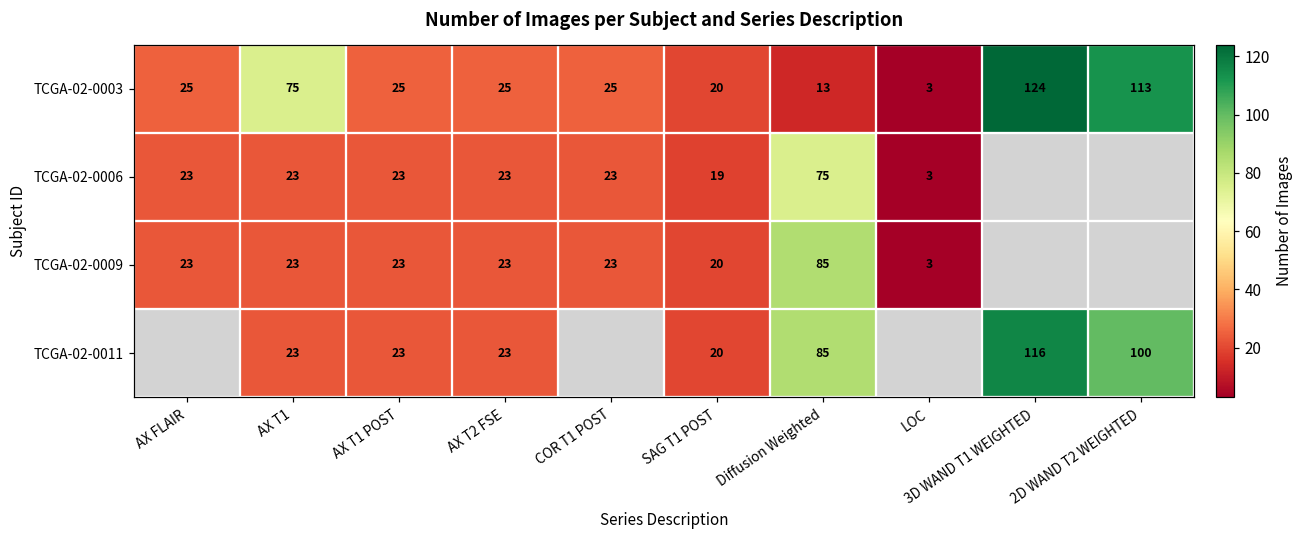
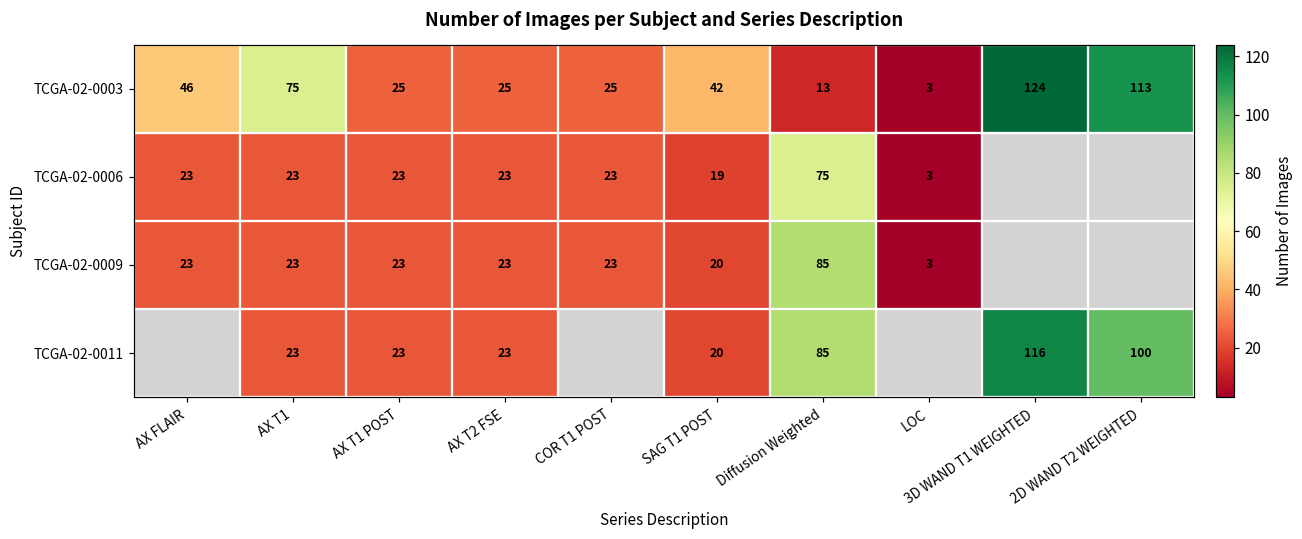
TCGA-02-0003, AX FLAIR: 25 -> 46
TCGA-02-0003, SAG T1 POST: 20 -> 42
